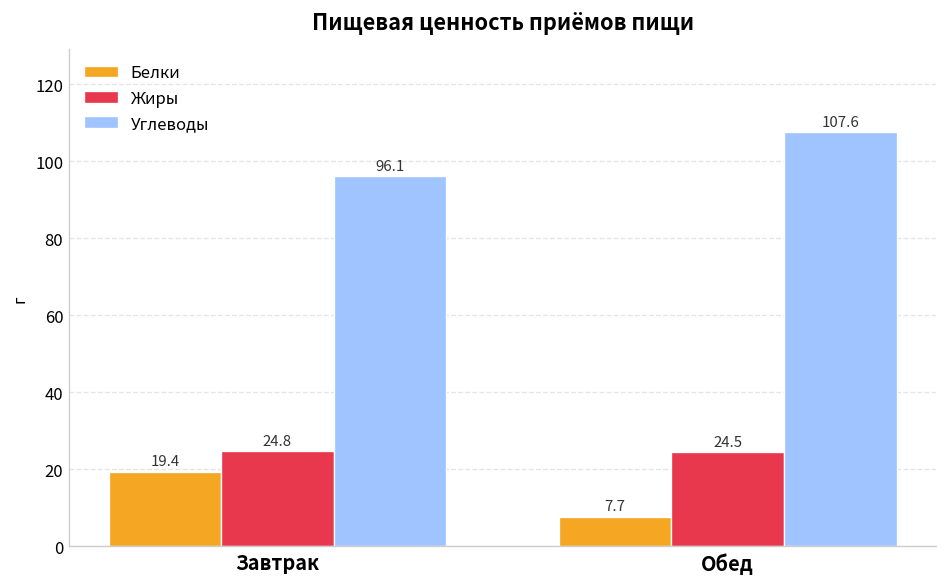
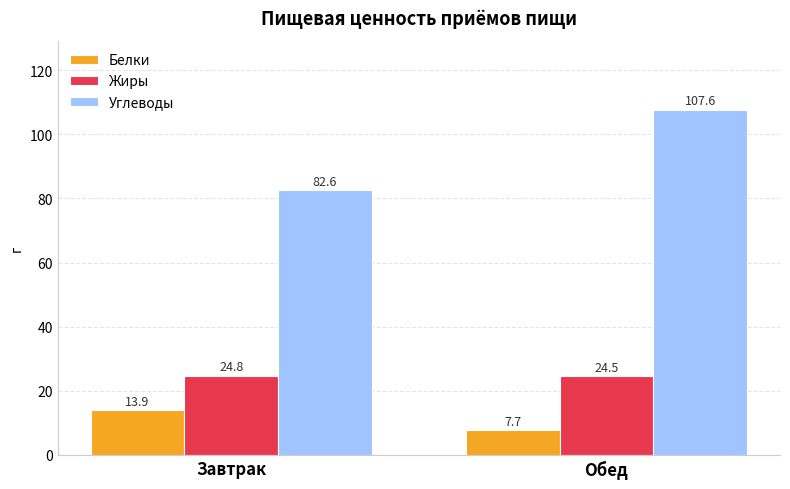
Белки, Завтрак: 19.4 -> 13.9
Углеводы, Завтрак: 96.1 -> 82.6
